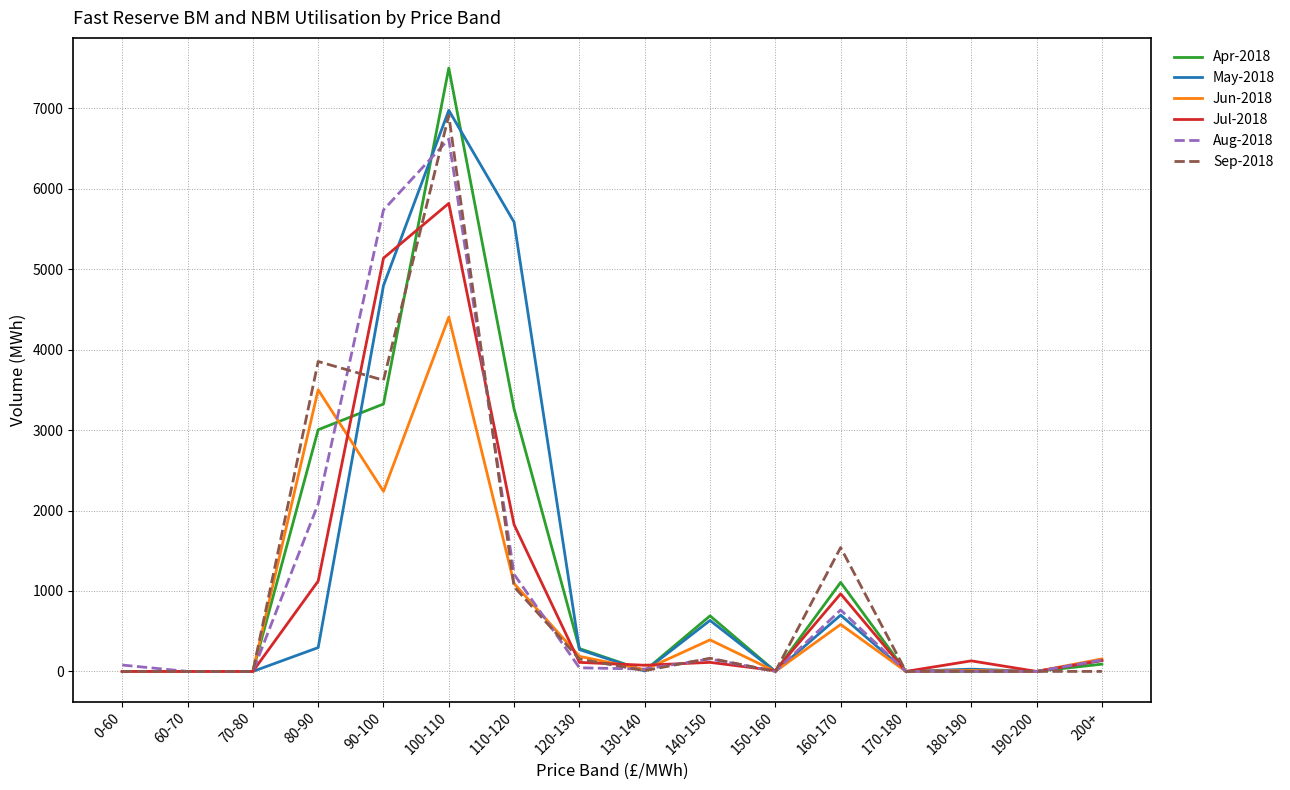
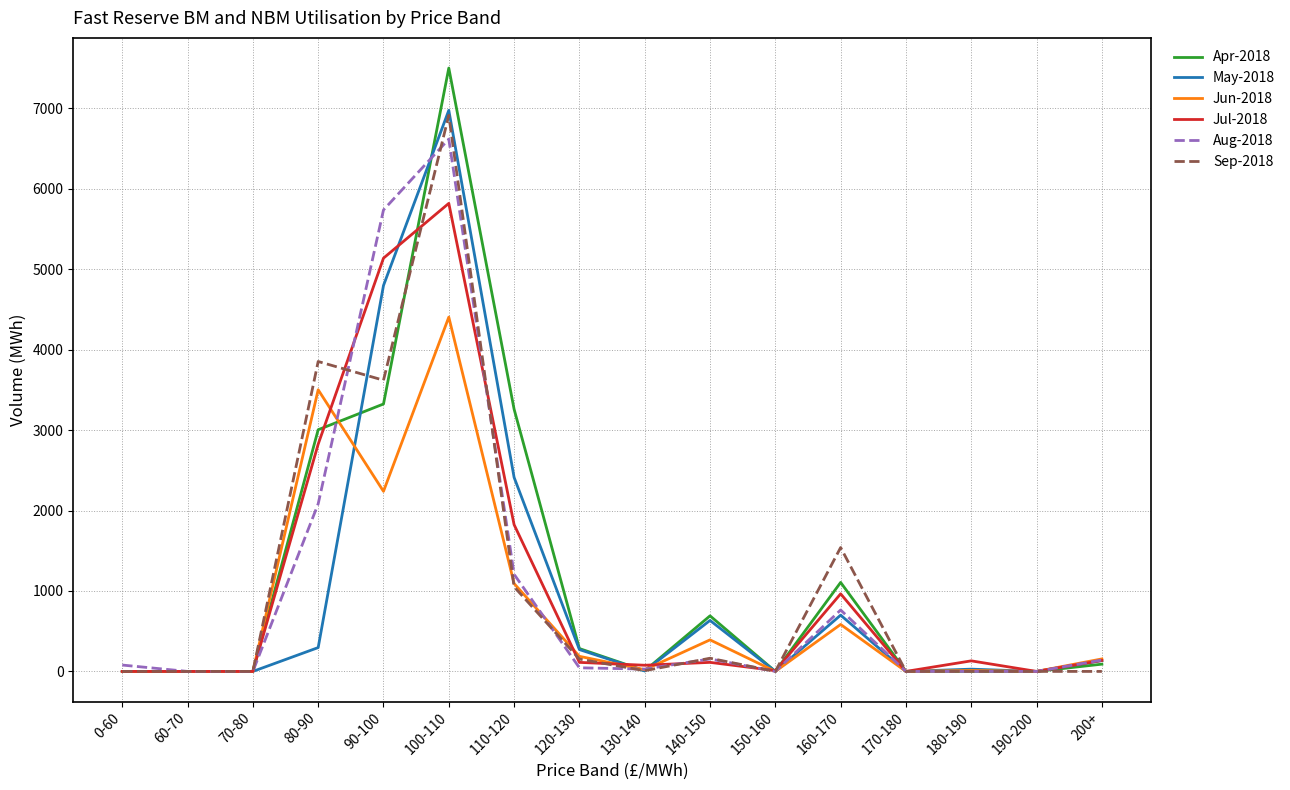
Jul-2018, 80-90: 1100 -> 2800
May-2018, 110-120: 5600 -> 2400
